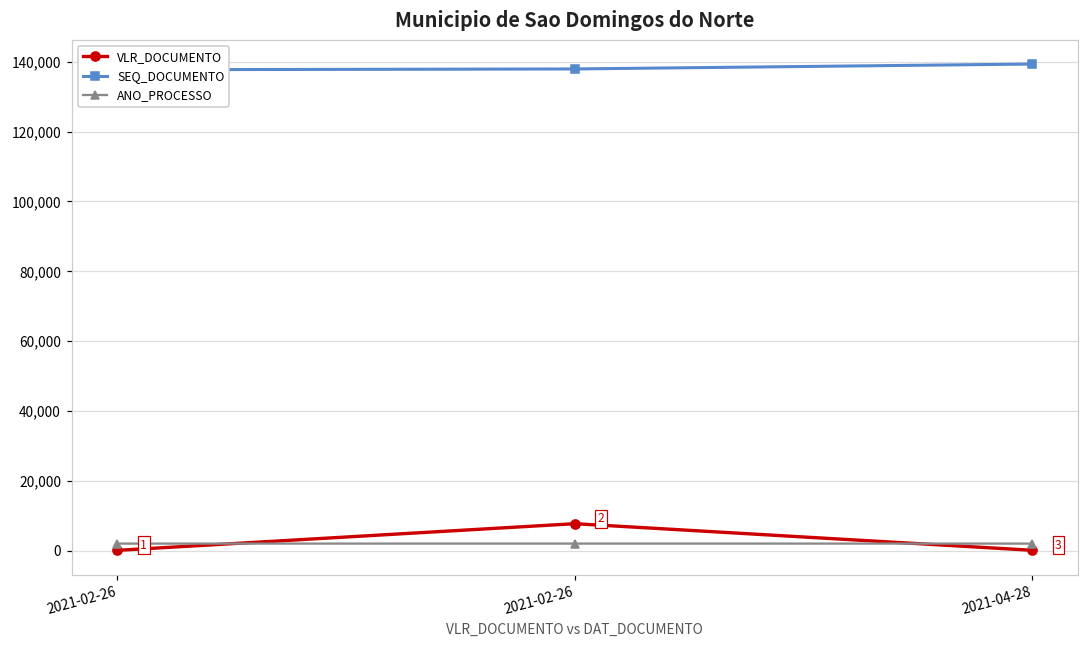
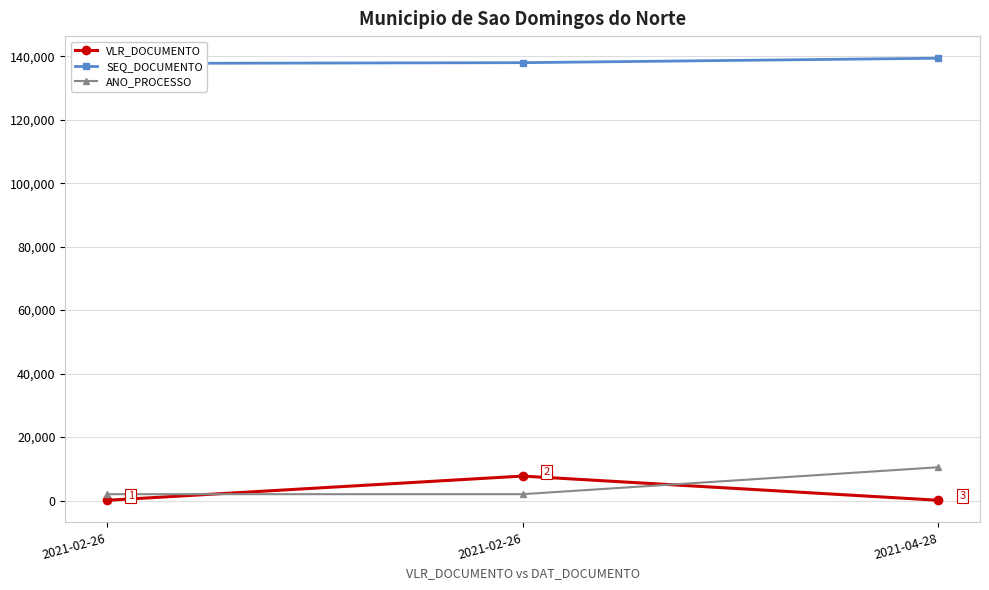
ANO_PROCESSO, 2021-04-28: 2,000 -> 11,000
